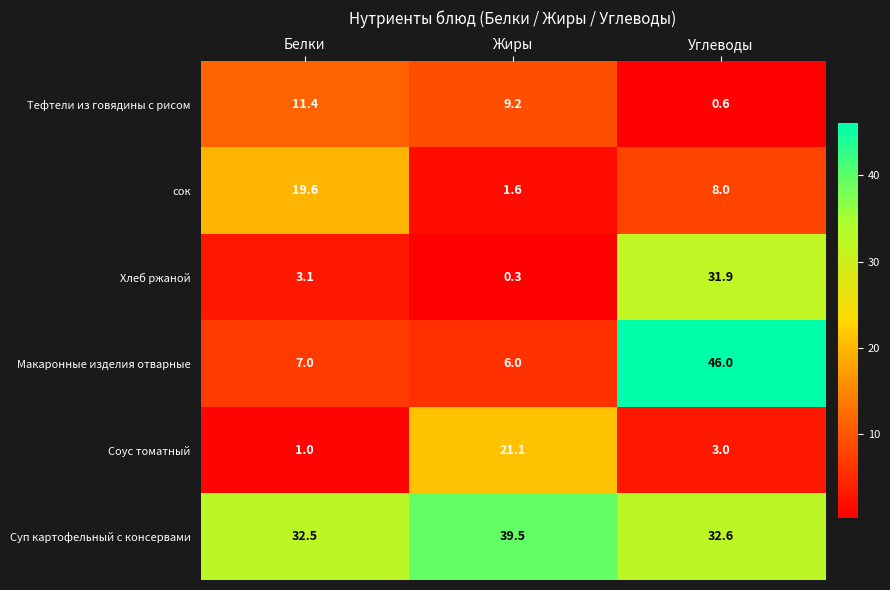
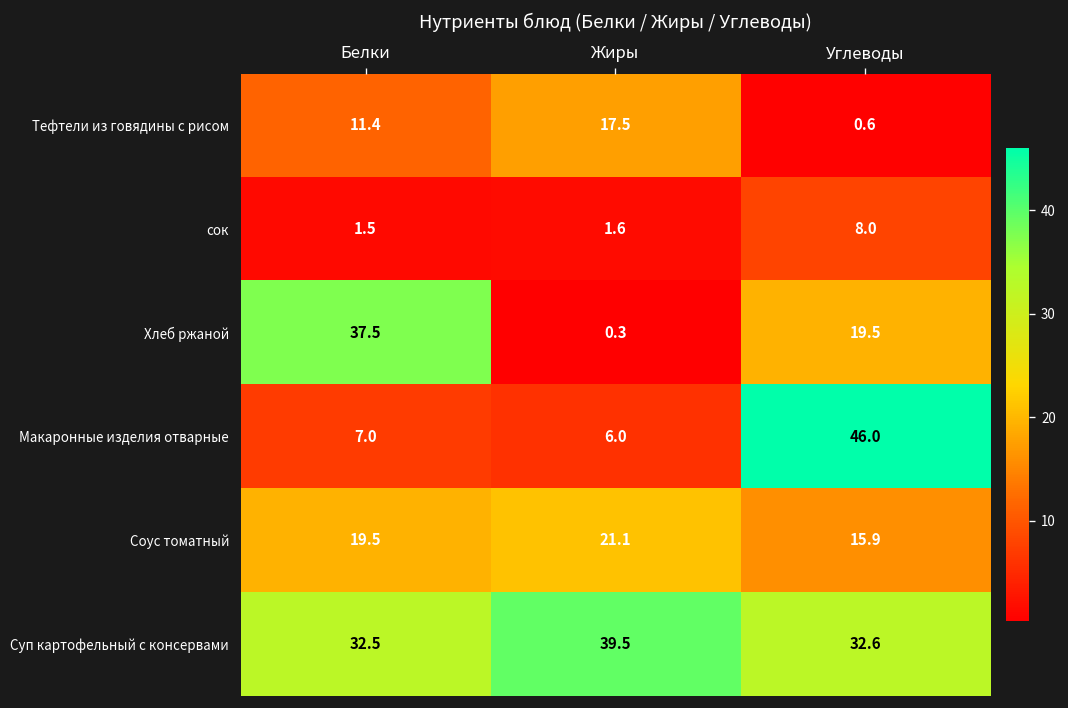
Тефтели из говядины с рисом, Жиры: 9.2 -> 17.5
сок, Белки: 19.6 -> 1.5
Хлеб ржаной, Белки: 3.1 -> 37.5
Хлеб ржаной, Углеводы: 31.9 -> 19.5
Соус томатный, Белки: 1.0 -> 19.5
Соус томатный, Углеводы: 3.0 -> 15.9
